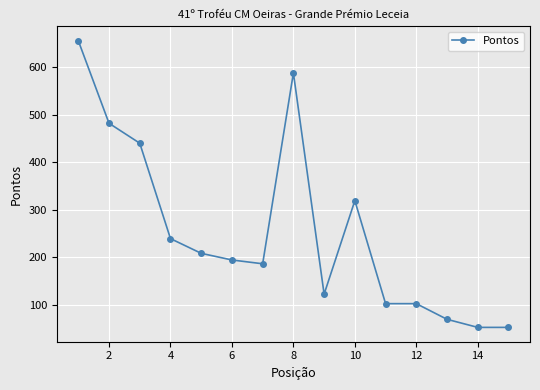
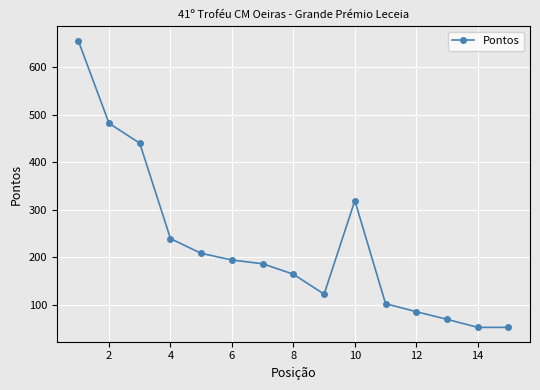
8: 590 -> 160
12: 100 -> 90
